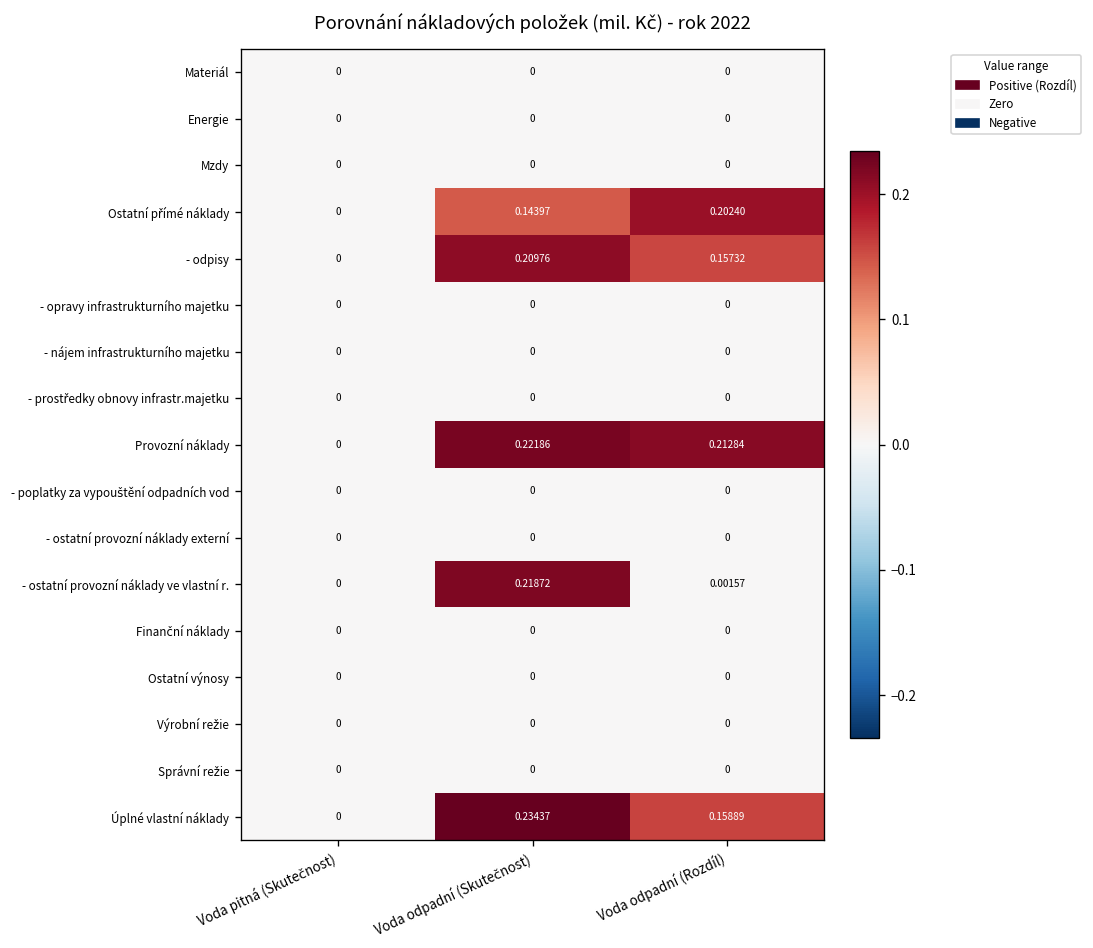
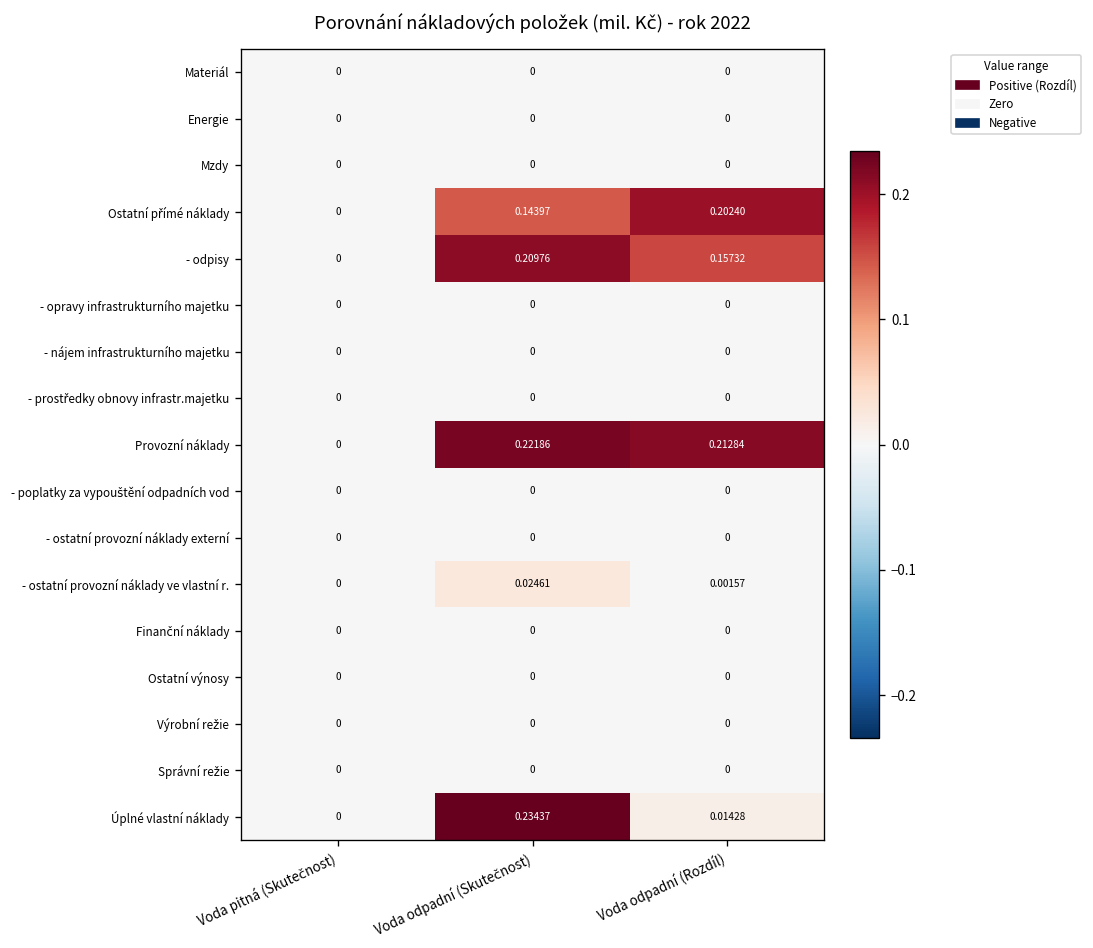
- ostatní provozní náklady ve vlastní r., Voda odpadní (Skutečnost): 0.21872 -> 0.02461
Úplné vlastní náklady, Voda odpadní (Rozdíl): 0.15889 -> 0.01428
